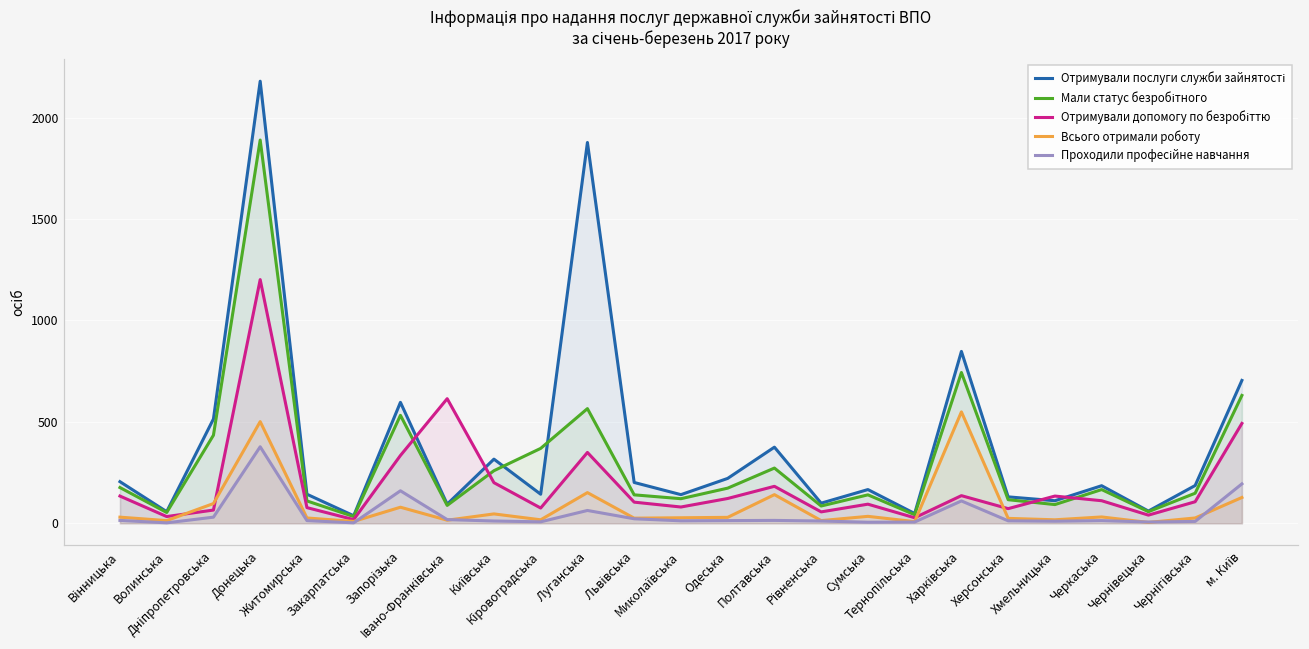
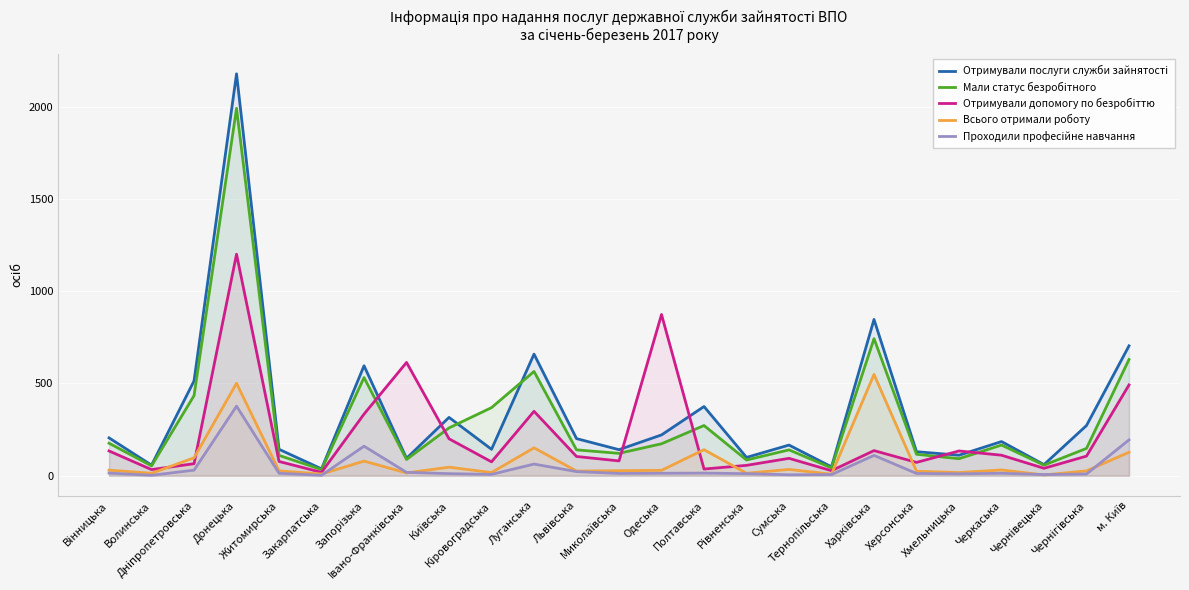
Мали статус безробітного, Донецька: 1890 -> 1990
Отримували послуги служби зайнятості, Луганська: 1880 -> 660
Отримували допомогу по безробіттю, Одеська: 120 -> 870
Отримували допомогу по безробіттю, Полтавська: 180 -> 40
Отримували послуги служби зайнятості, Чернігівська: 190 -> 270
